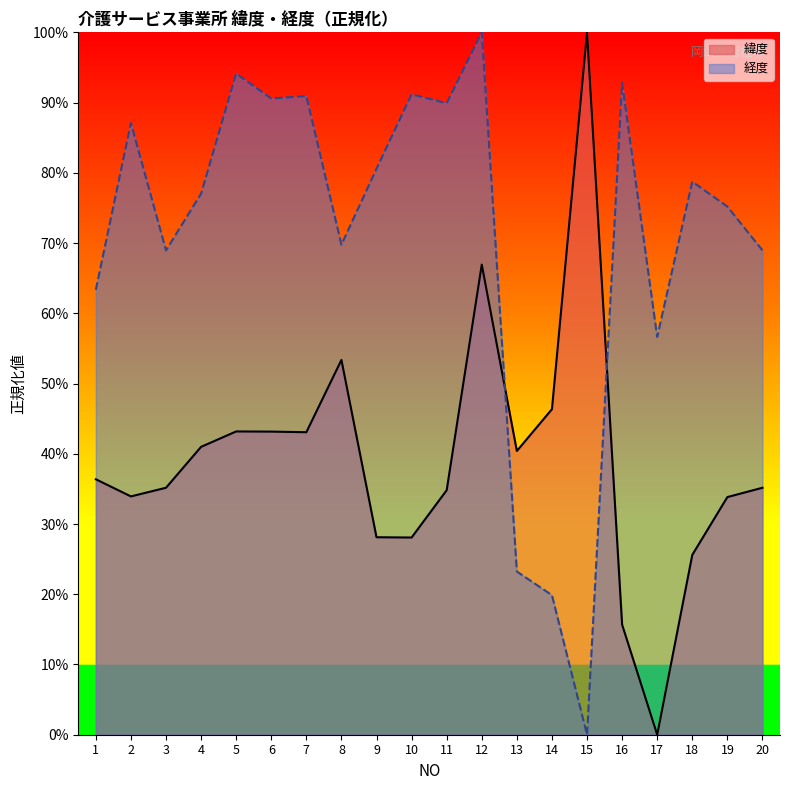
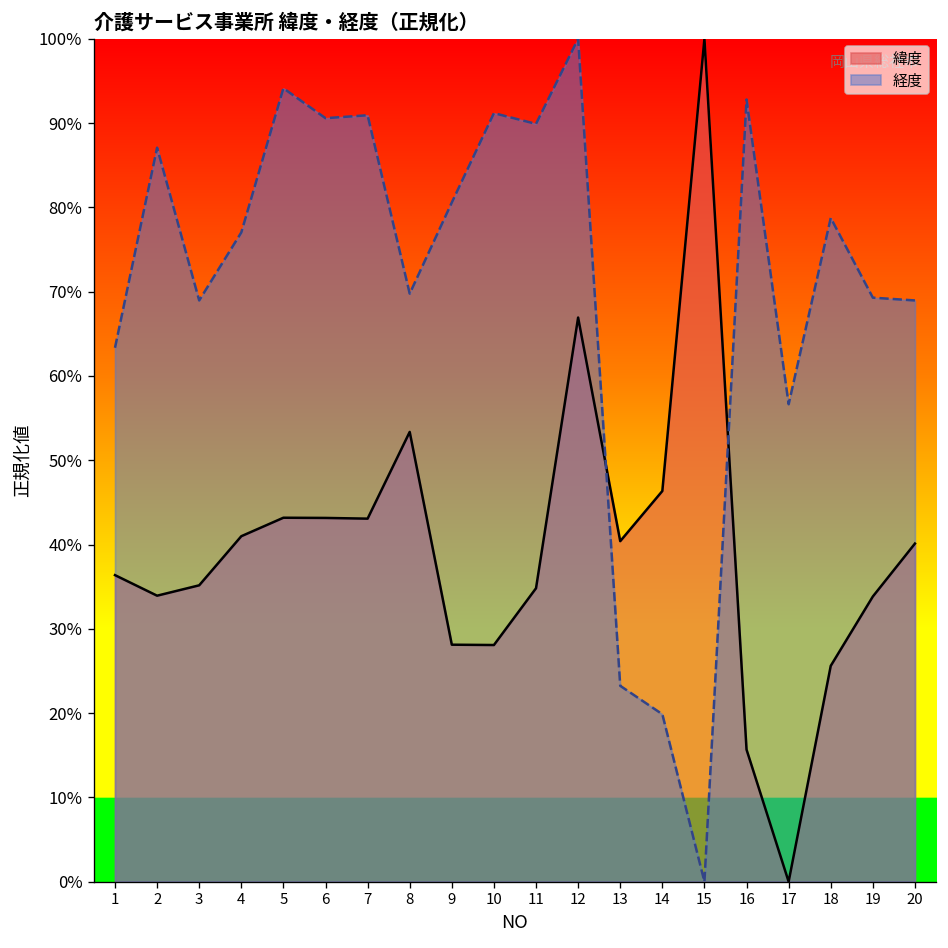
経度, 19: 75% -> 69%
緯度, 20: 35% -> 40%
